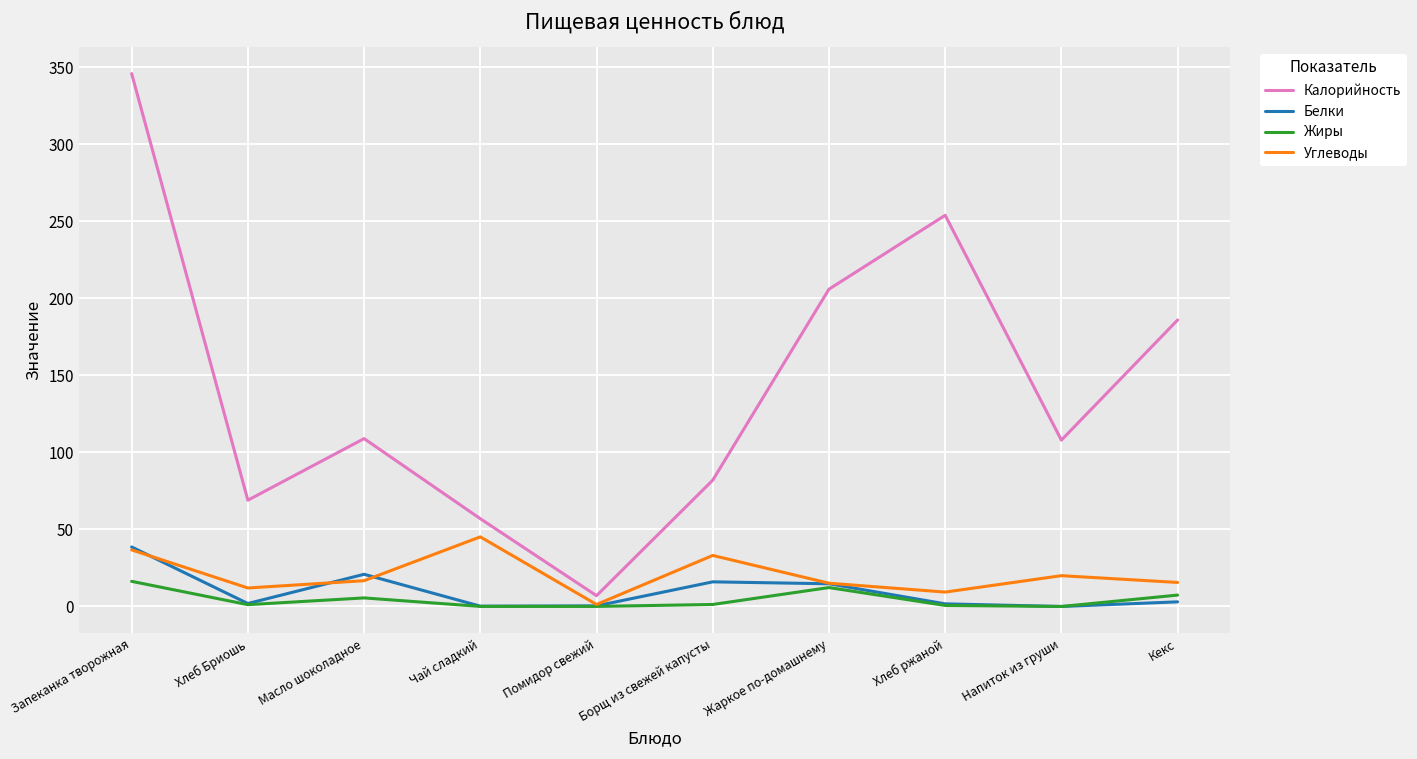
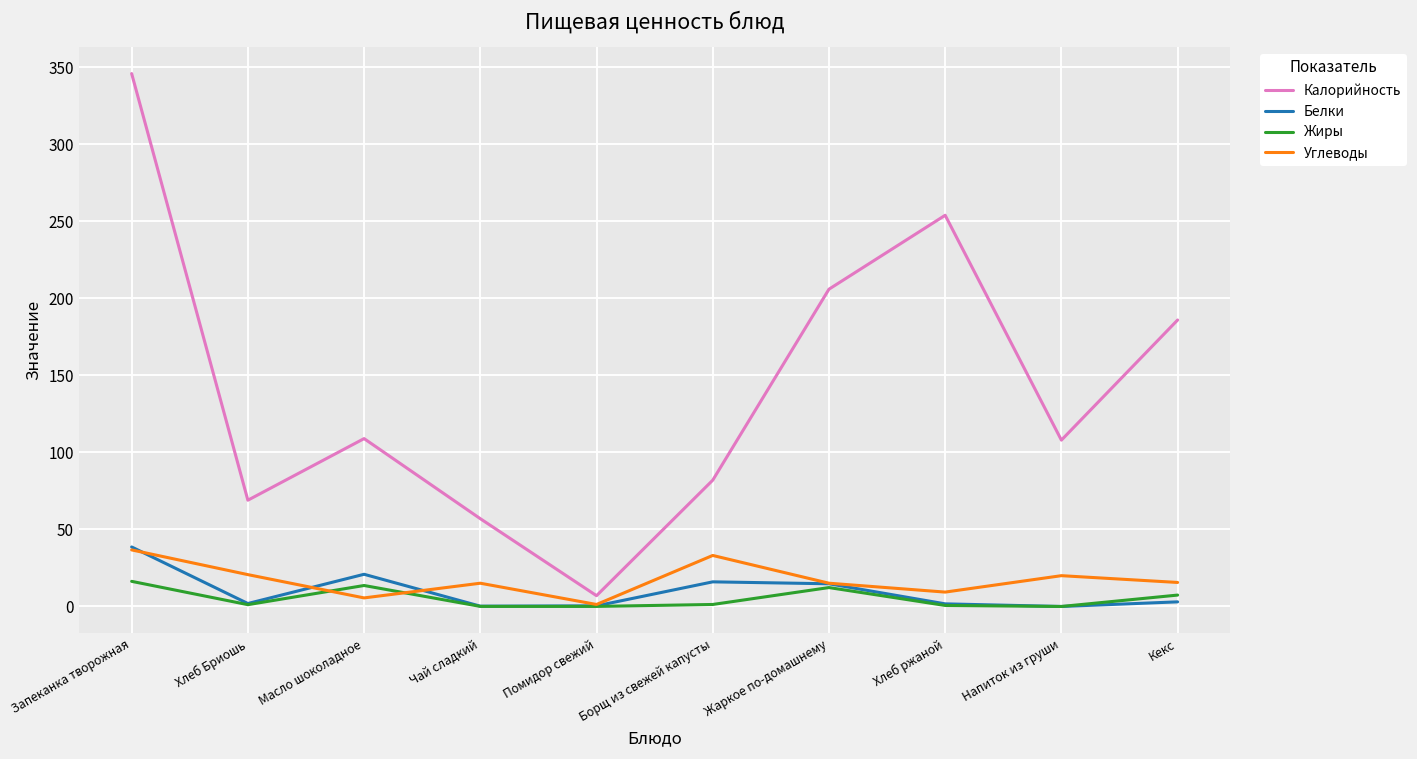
Углеводы, Хлеб Бриошь: 12 -> 21
Жиры, Масло шоколадное: 6 -> 14
Углеводы, Масло шоколадное: 17 -> 6
Углеводы, Чай сладкий: 45 -> 15
